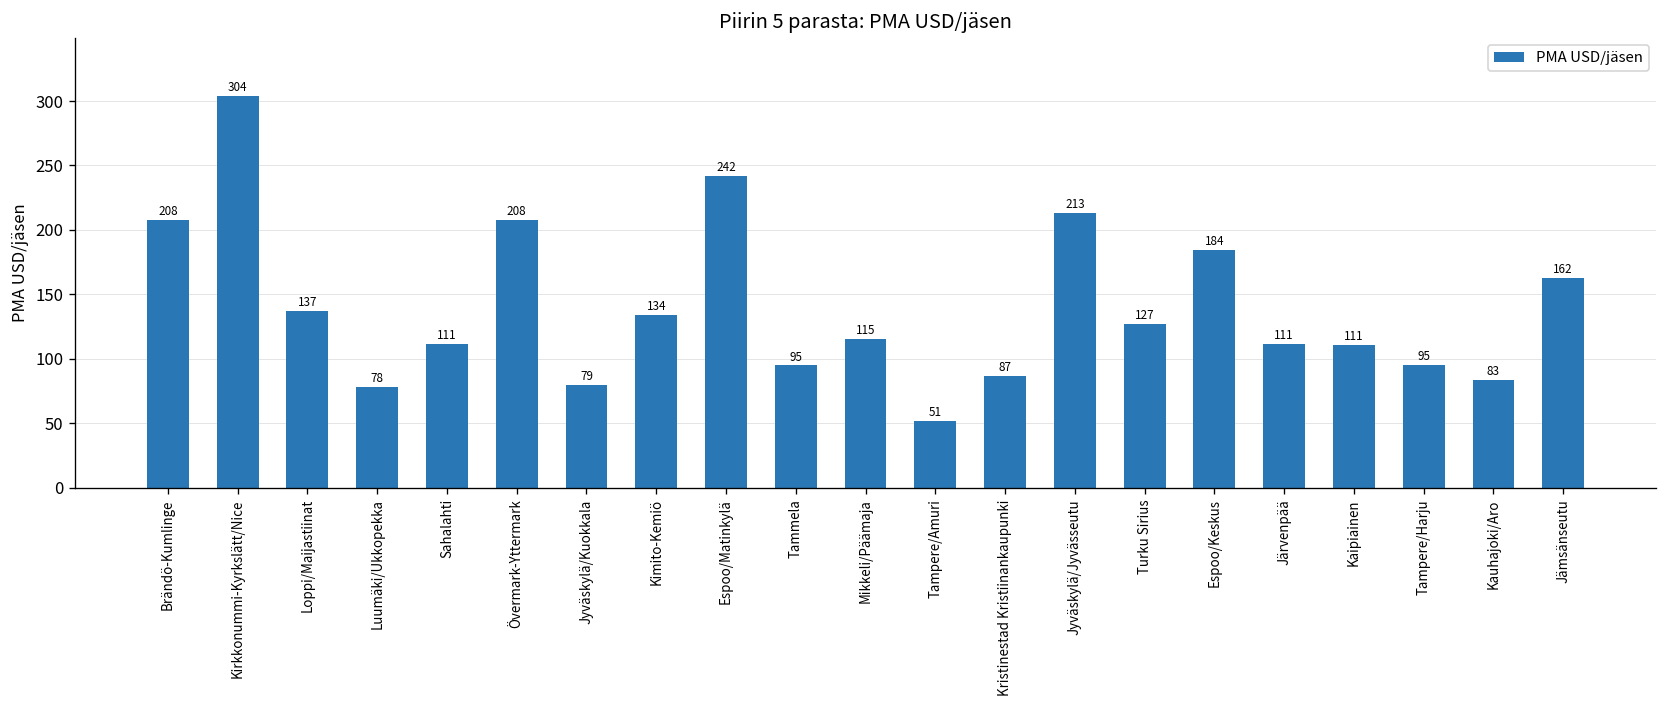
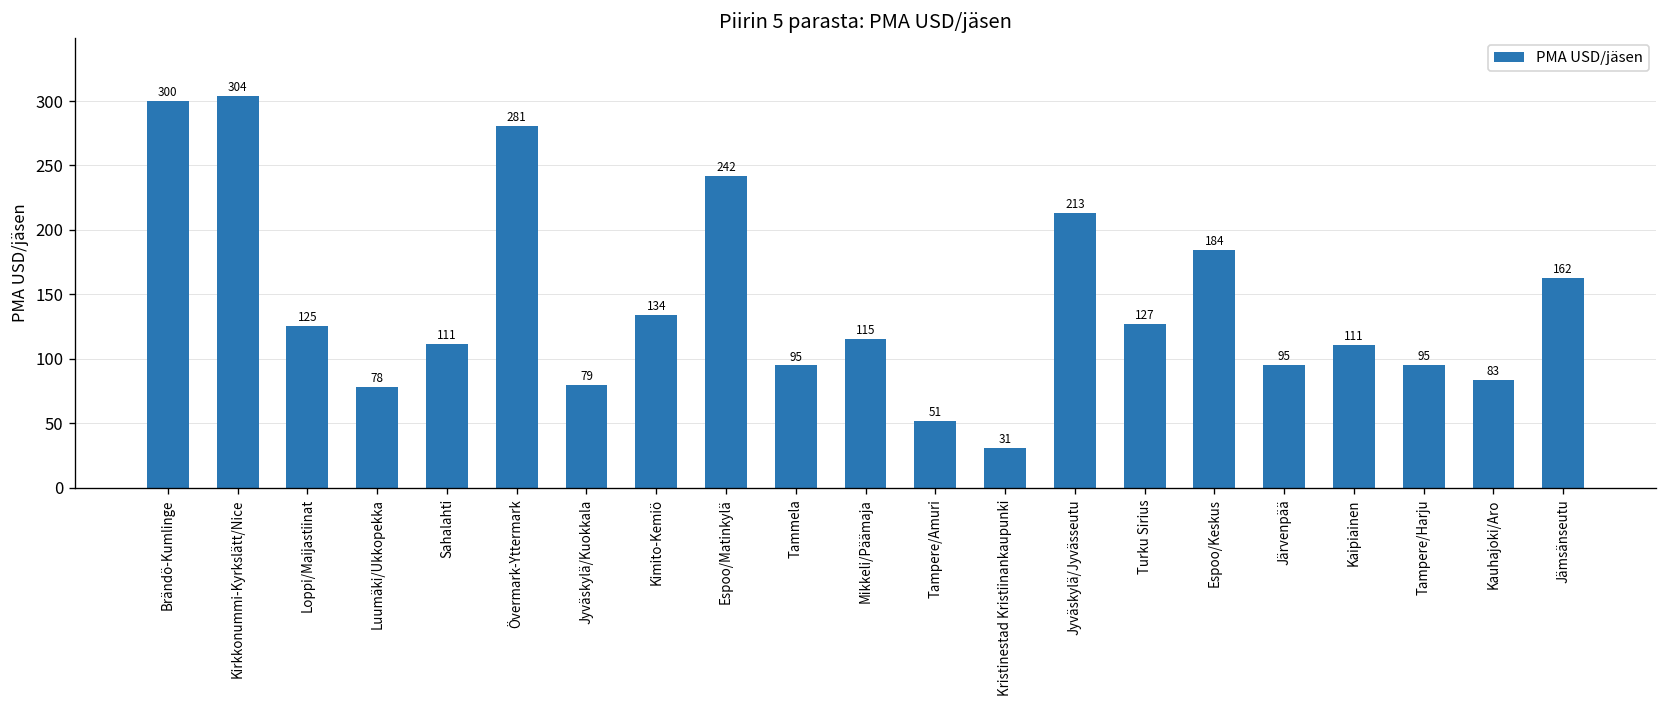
Brändö-Kumlinge: 208 -> 300
Loppi/Maijastiinat: 137 -> 125
Övermark-Yttermark: 208 -> 281
Kristinestad Kristiinankaupunki: 87 -> 31
Järvenpää: 111 -> 95
